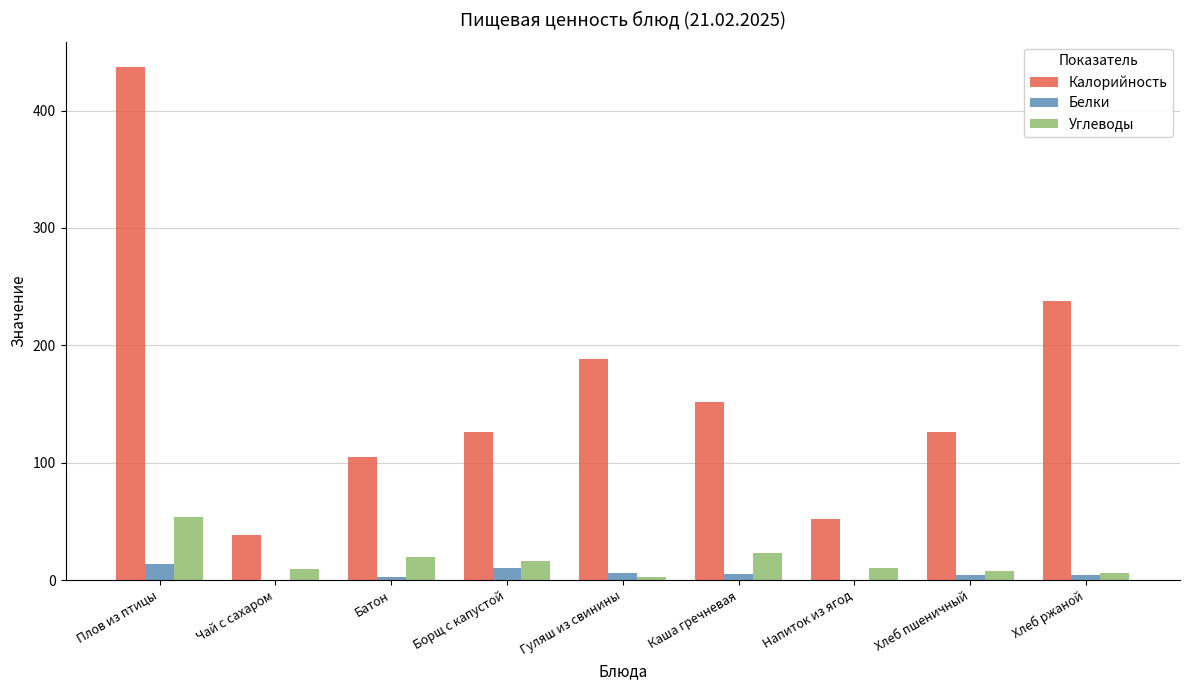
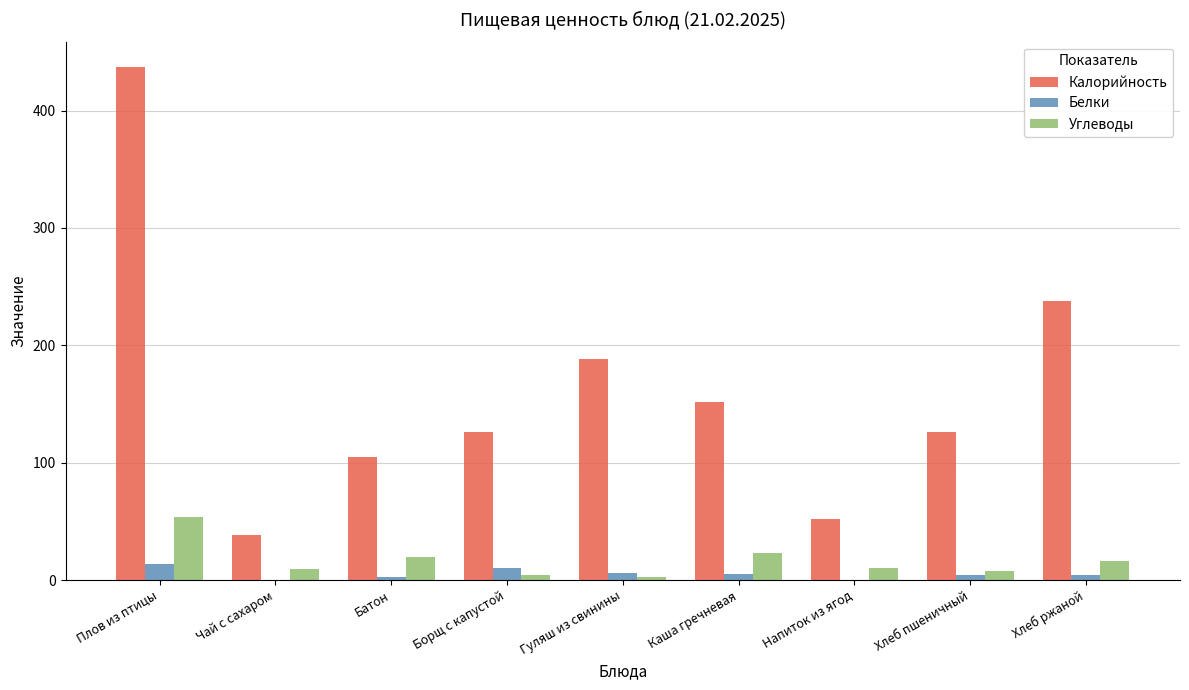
Углеводы, Борщ с капустой: 16 -> 4
Углеводы, Хлеб ржаной: 6 -> 16
